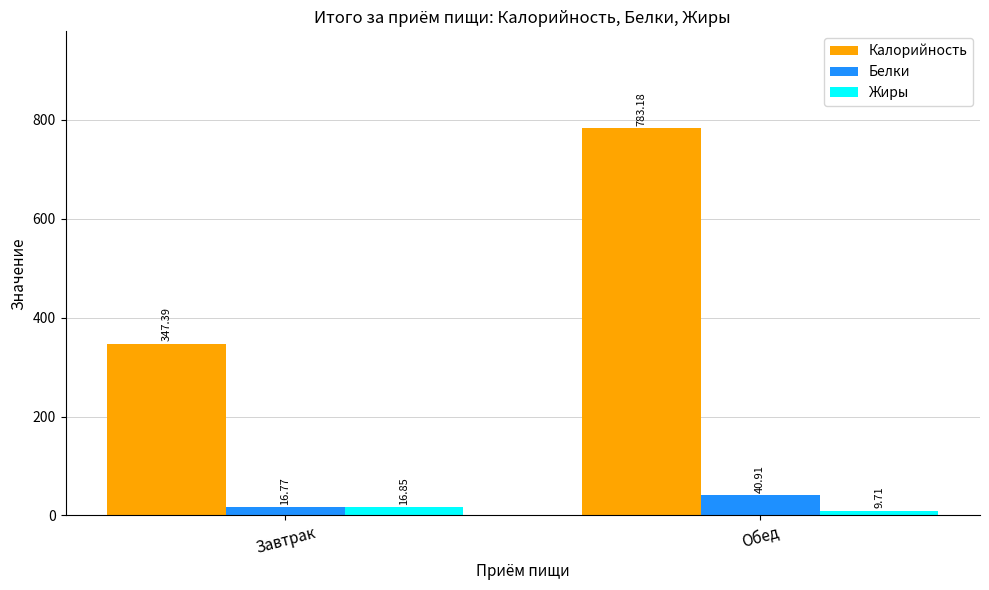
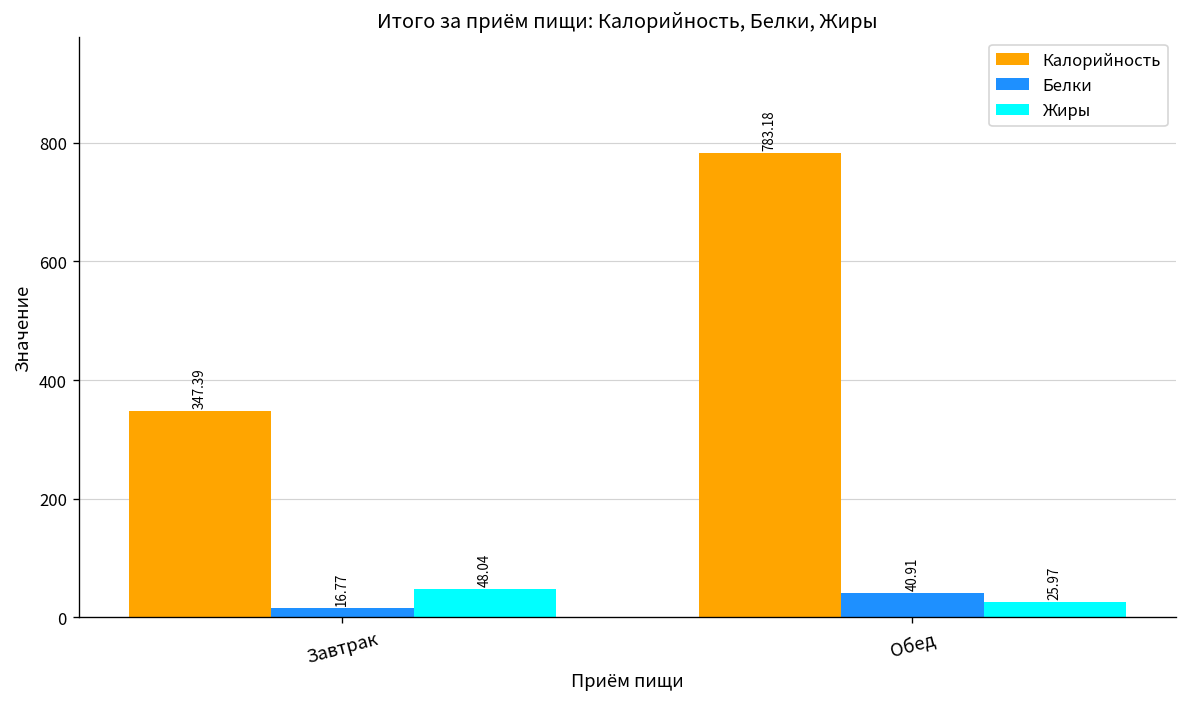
Жиры, Завтрак: 16.85 -> 48.04
Жиры, Обед: 9.71 -> 25.97
